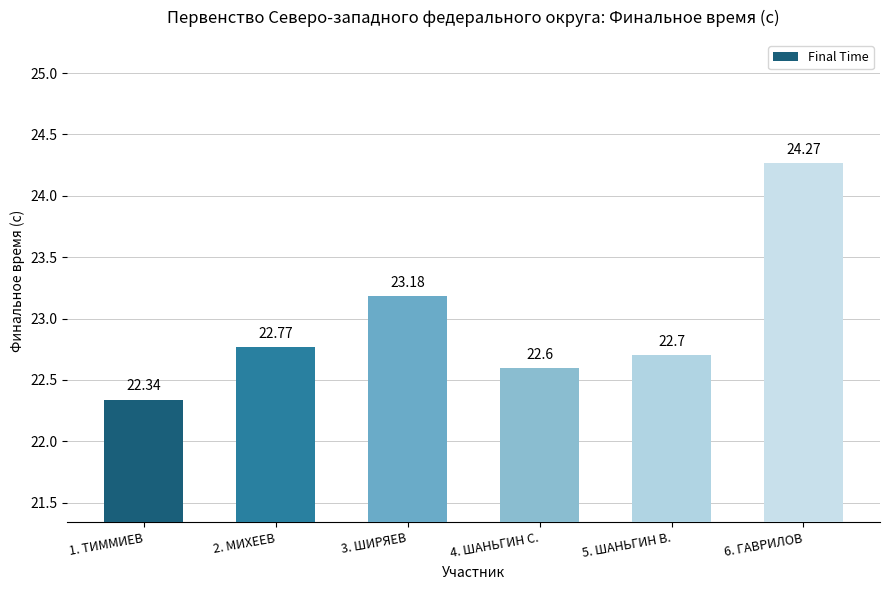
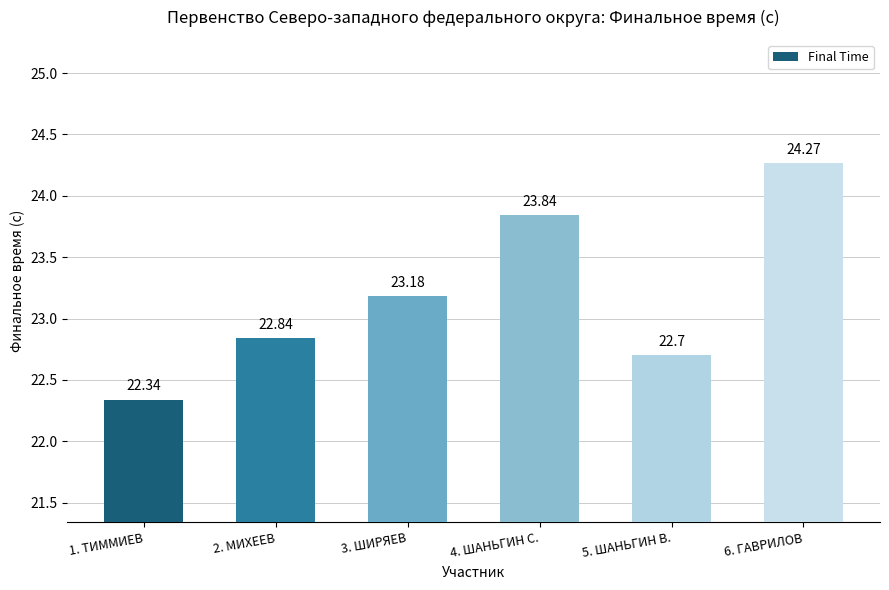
2. МИХЕЕВ: 22.77 -> 22.84
4. ШАНЬГИН С.: 22.6 -> 23.84
